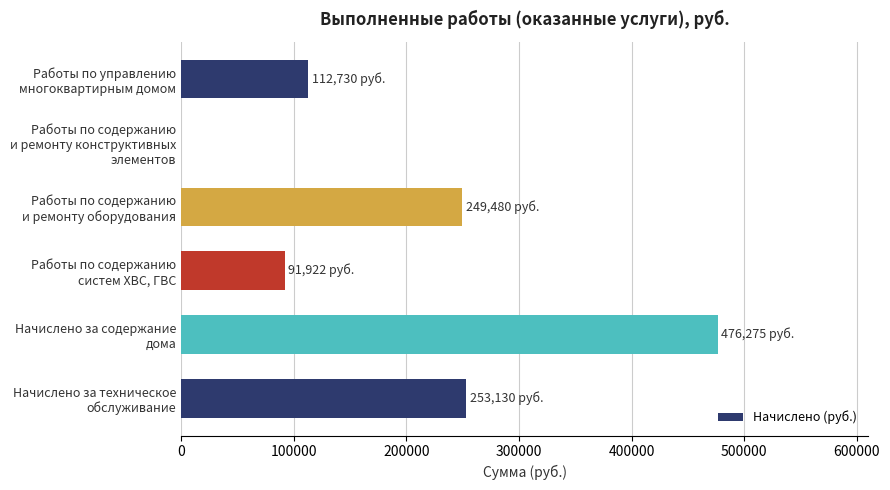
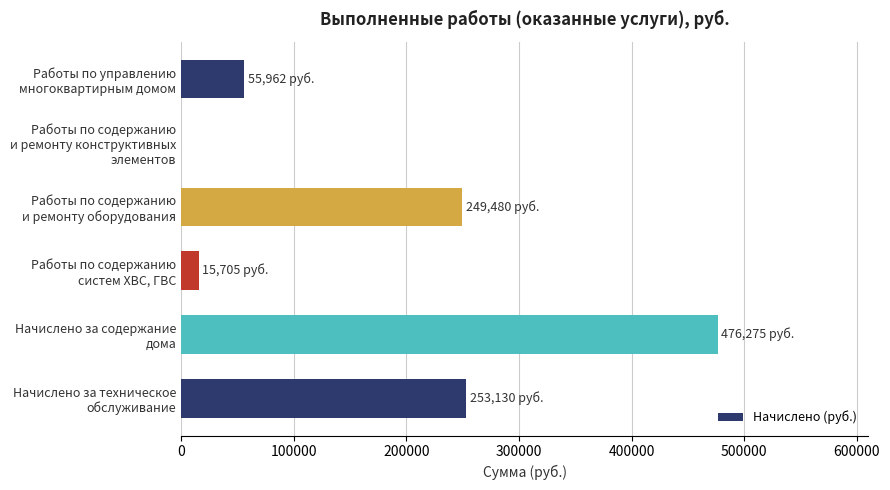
Работы по управлению многоквартирным домом: 112,730 -> 55,962
Работы по содержанию систем ХВС, ГВС: 91,922 -> 15,705
